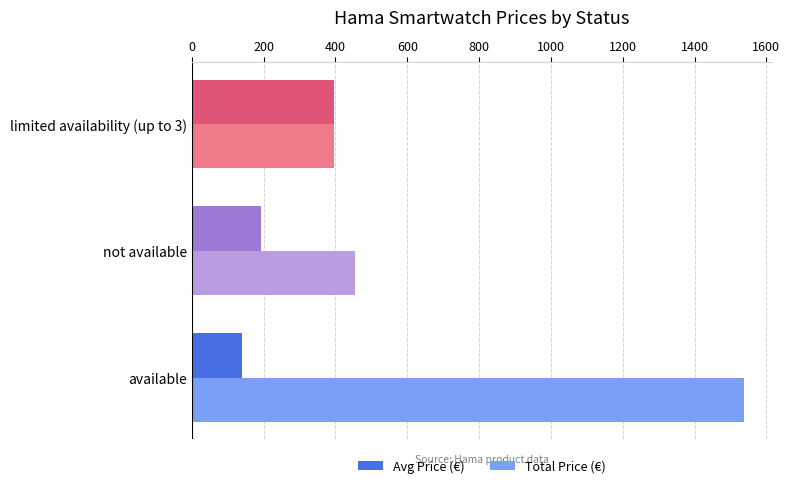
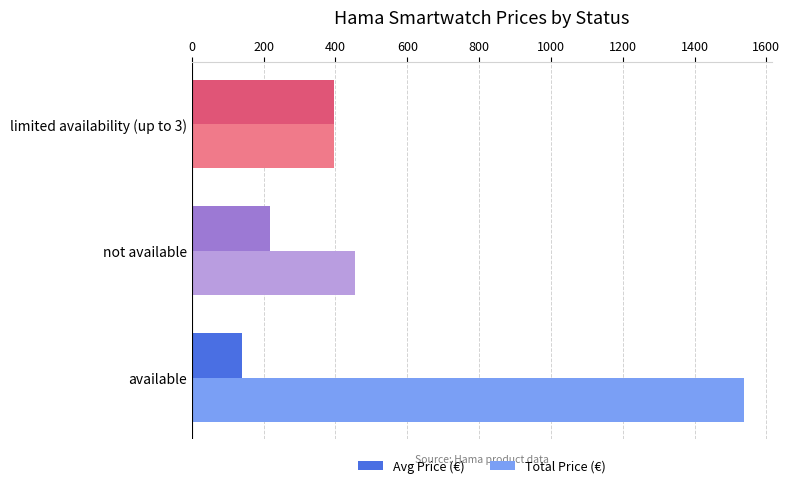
Avg Price (€), not available: 190 -> 220
